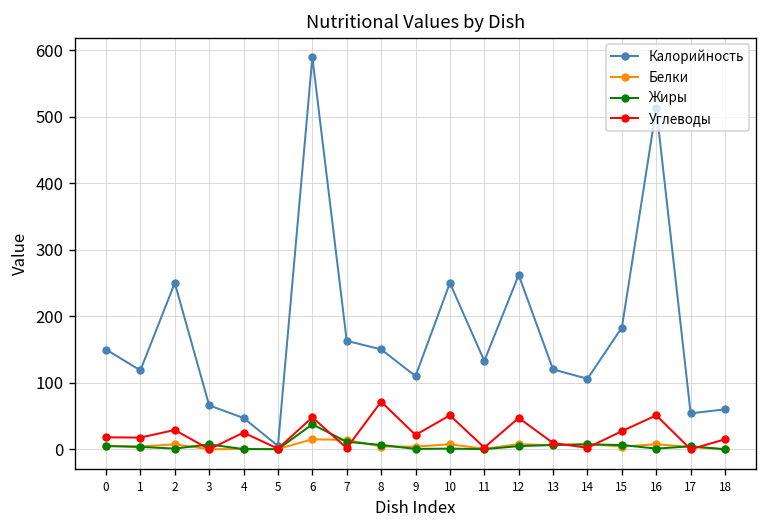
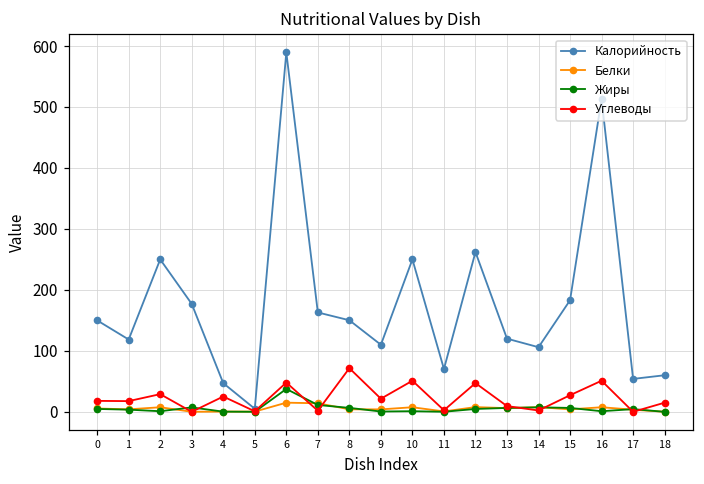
Калорийность, 3: 70 -> 180
Калорийность, 11: 130 -> 70
